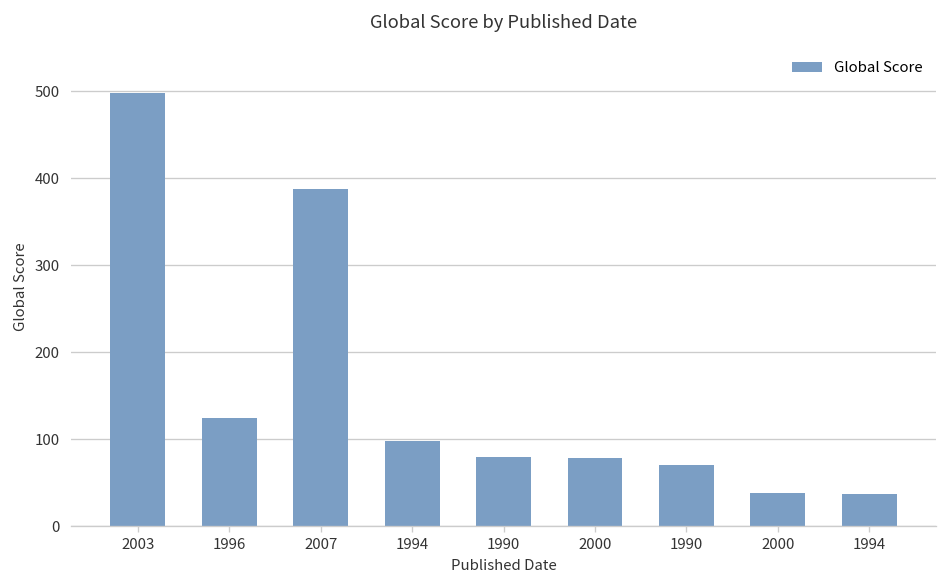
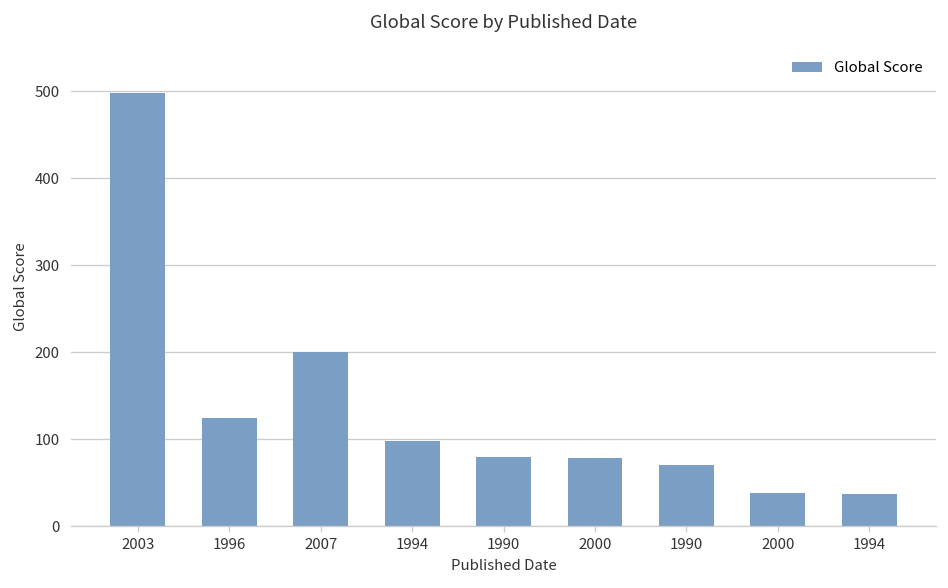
2007: 390 -> 200
